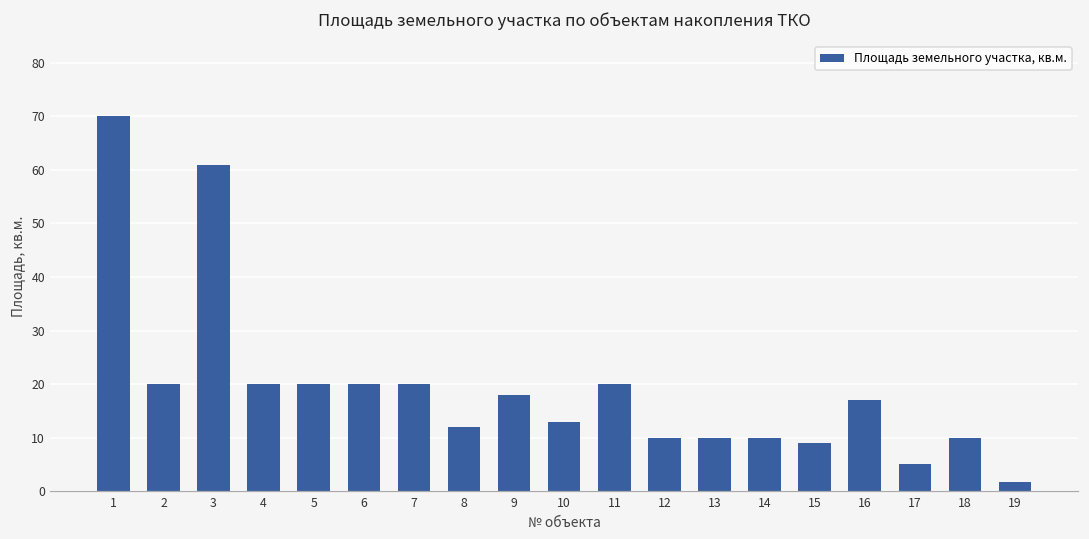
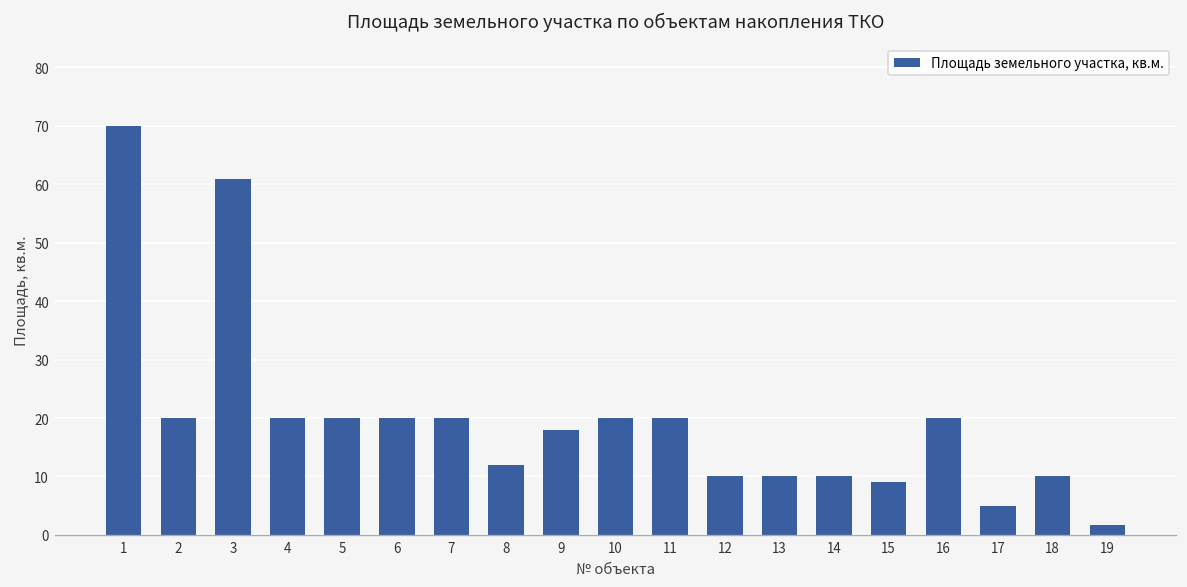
10: 13 -> 20
16: 17 -> 20
